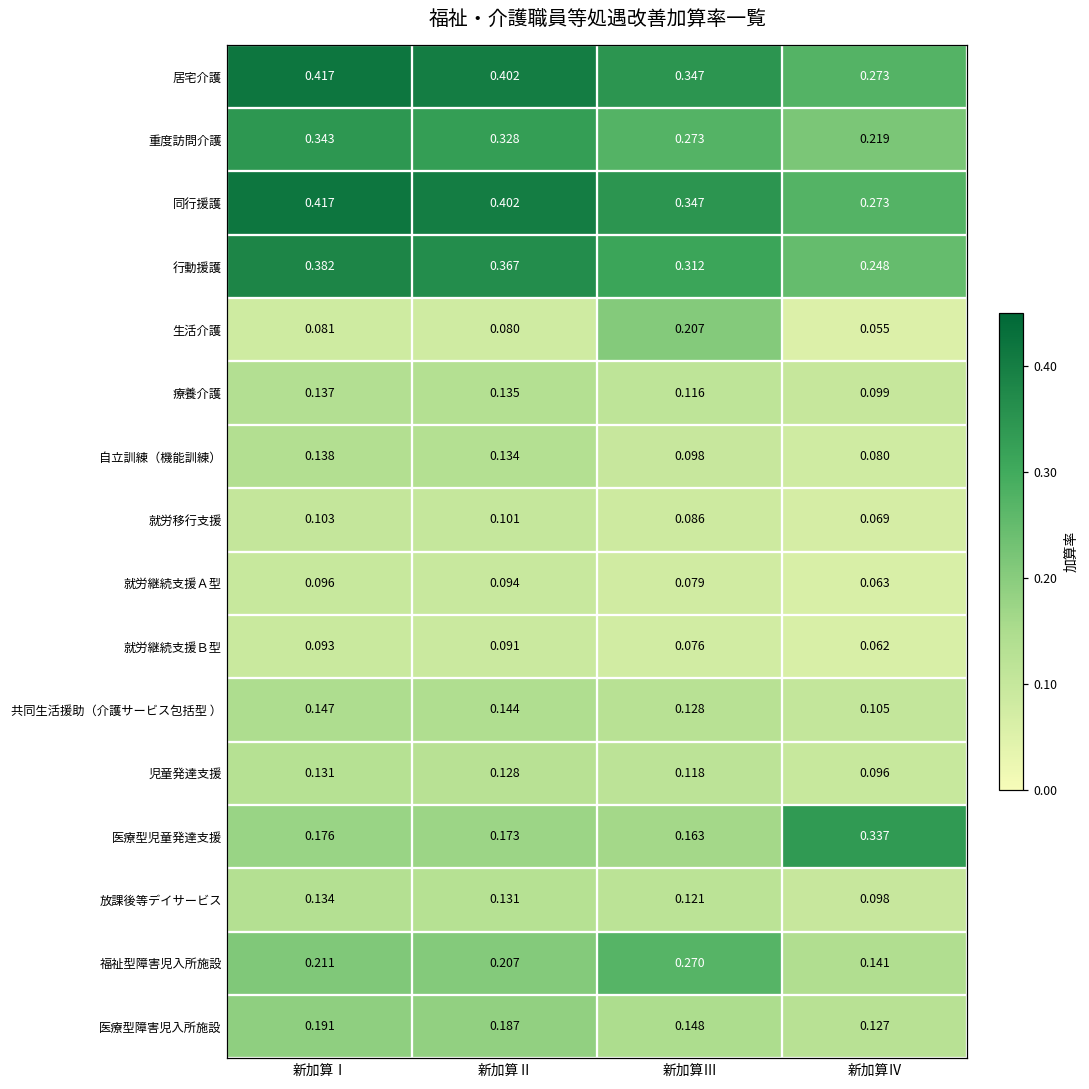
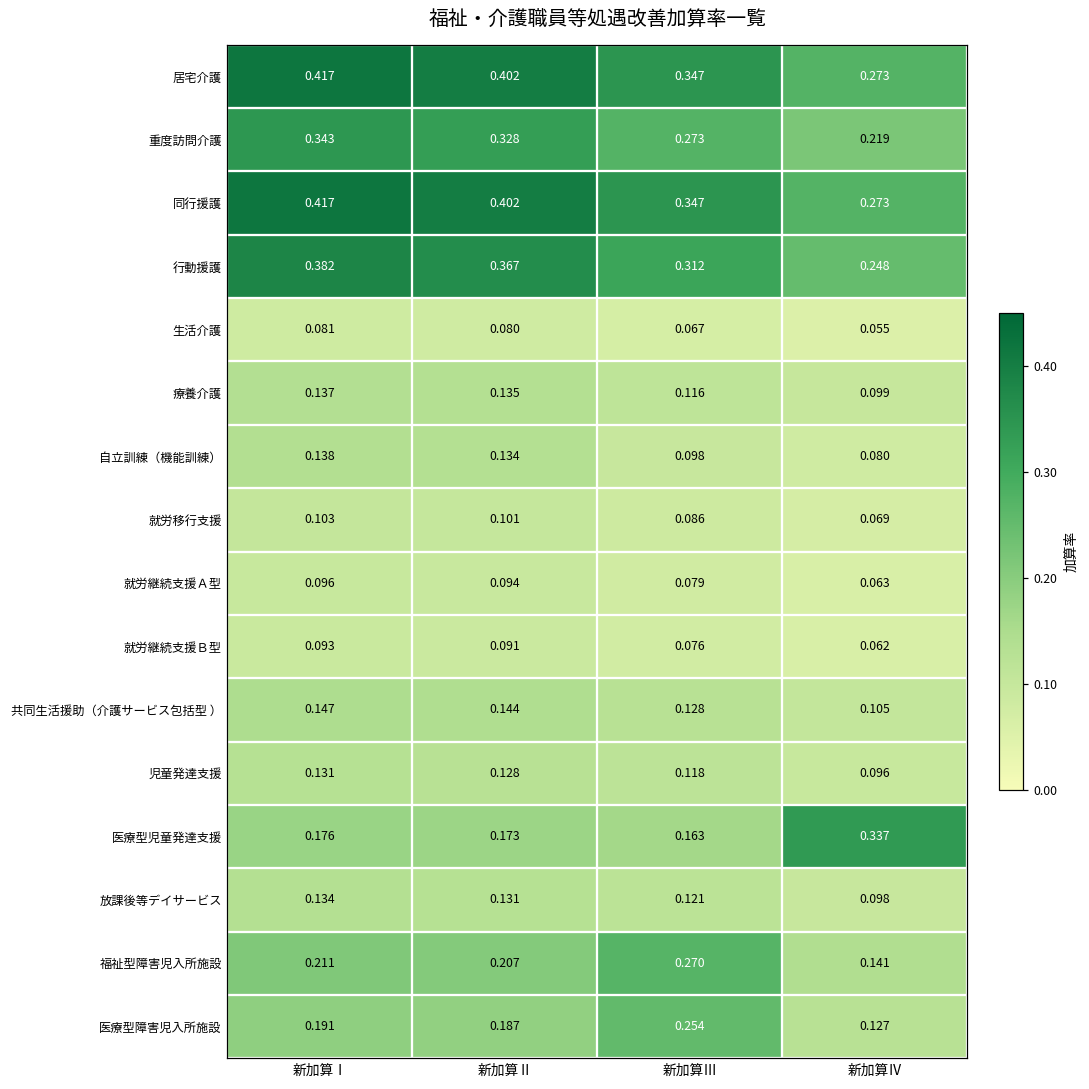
生活介護, 新加算Ⅲ: 0.207 -> 0.067
医療型障害児入所施設, 新加算Ⅲ: 0.148 -> 0.254
